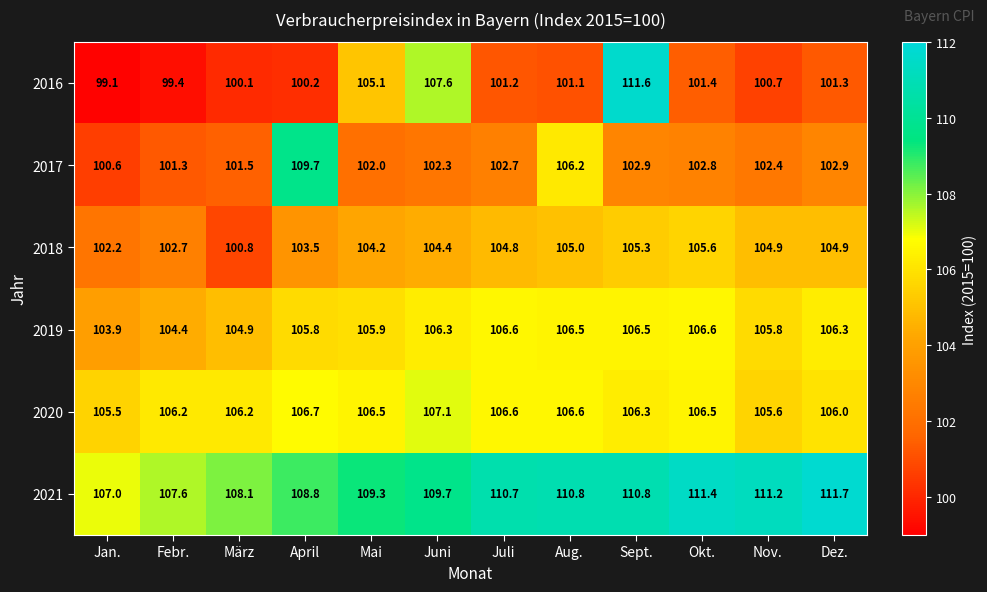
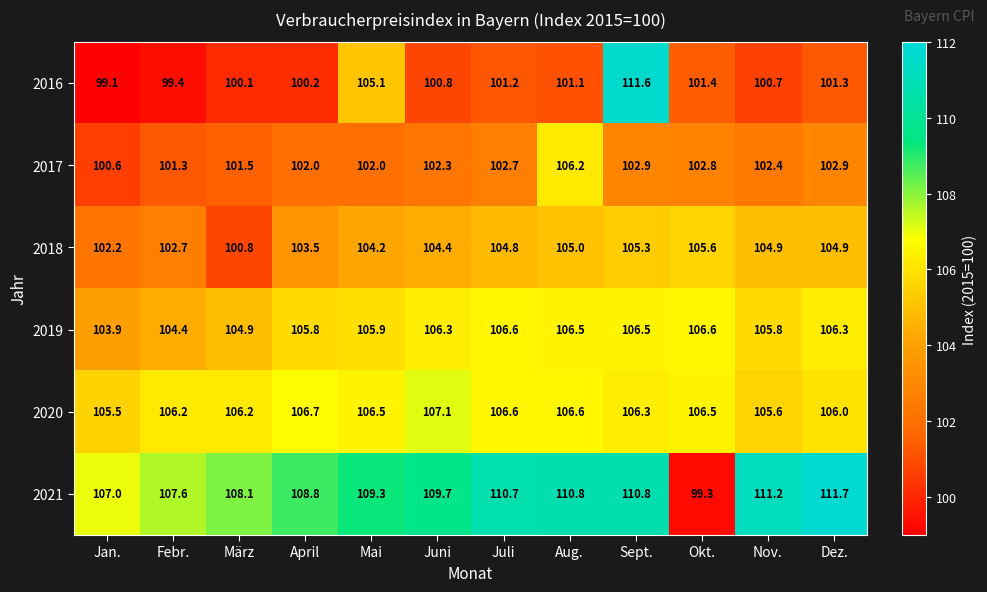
2016, Juni: 107.6 -> 100.8
2017, April: 109.7 -> 102.0
2021, Okt.: 111.4 -> 99.3
